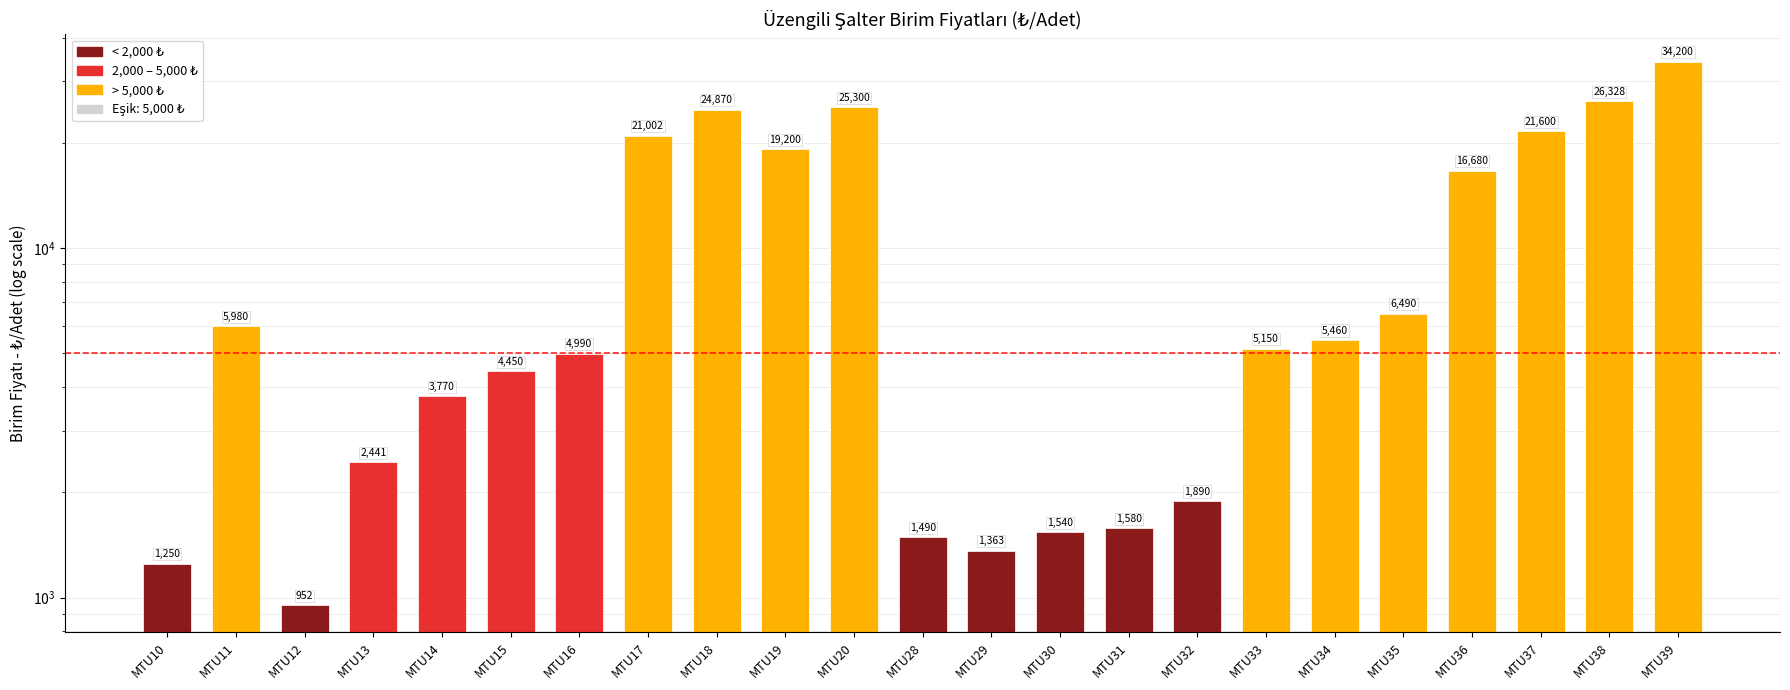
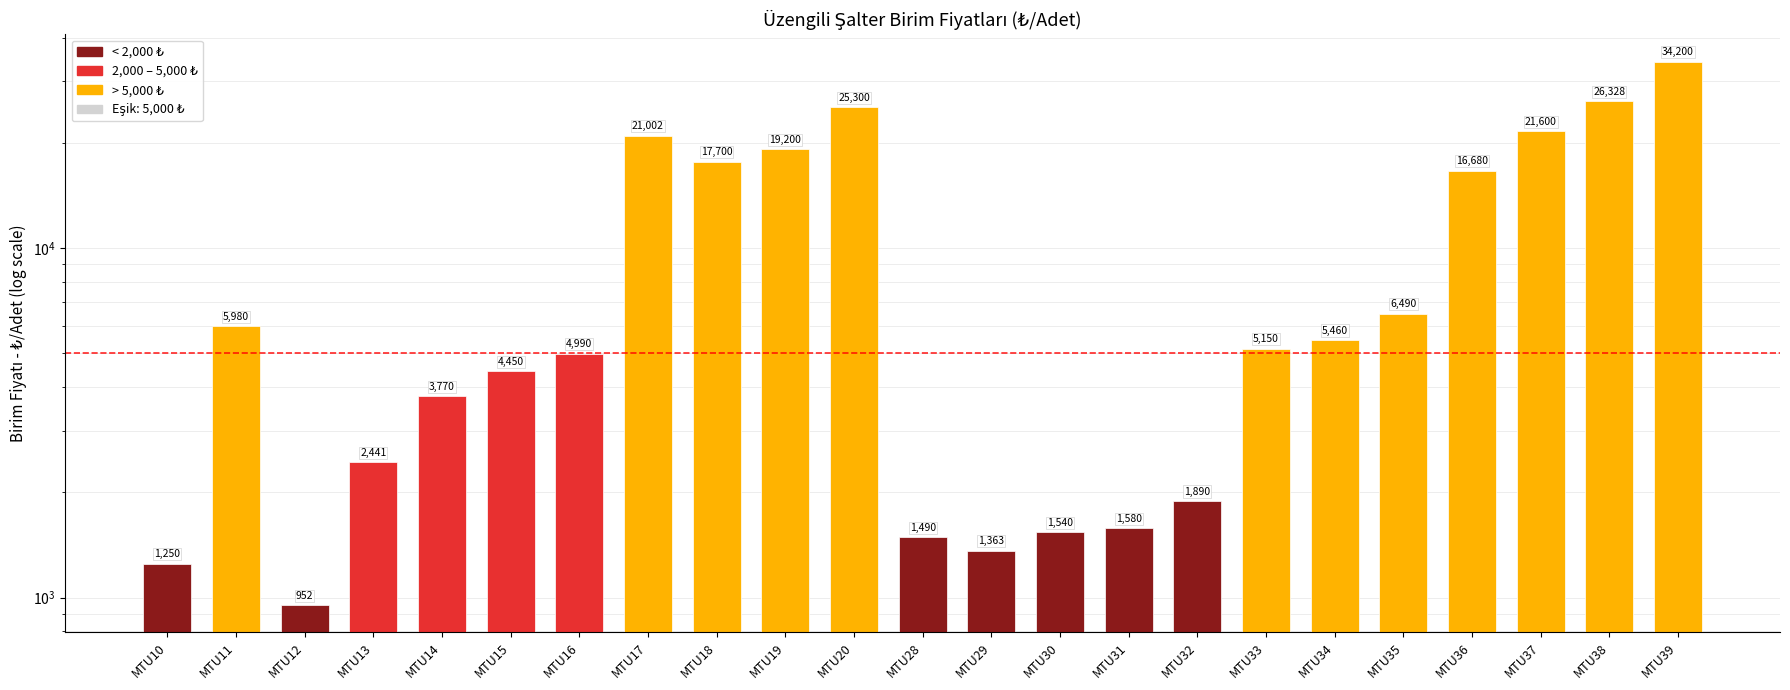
MTU18: 24,870 -> 17,700
